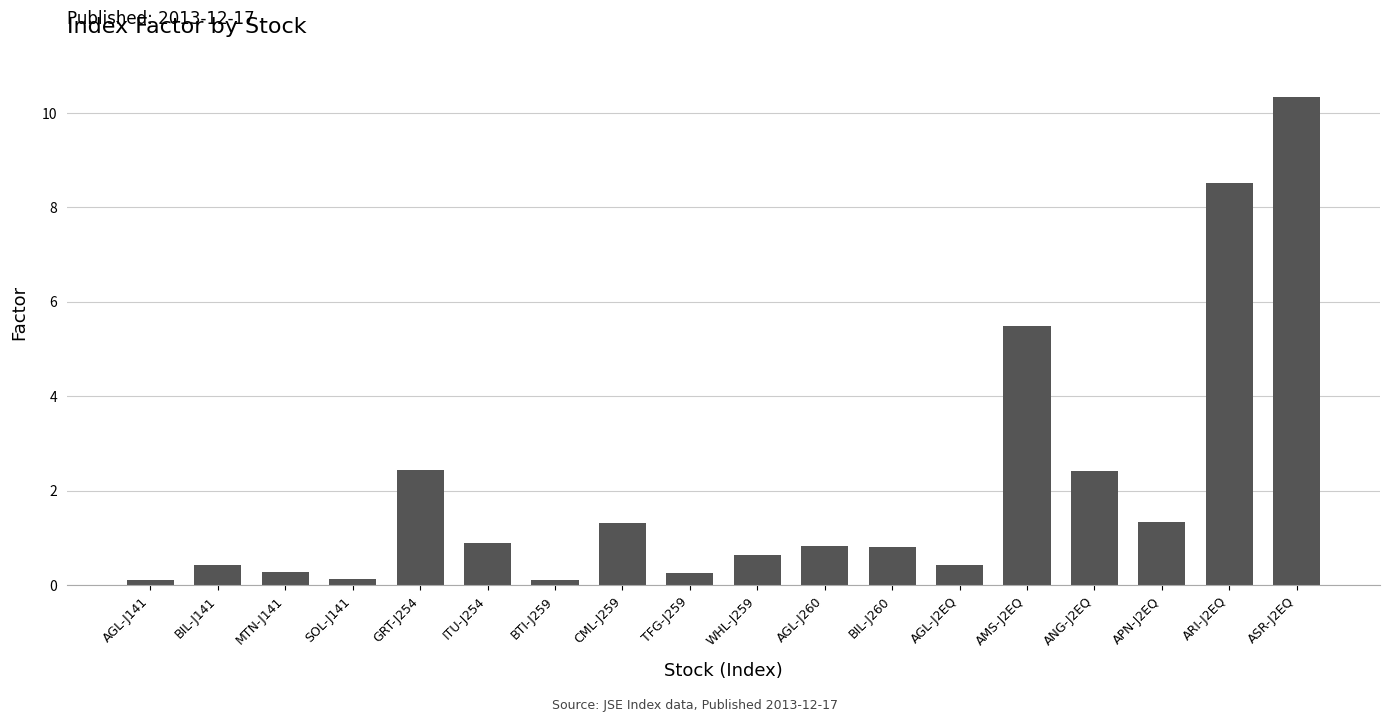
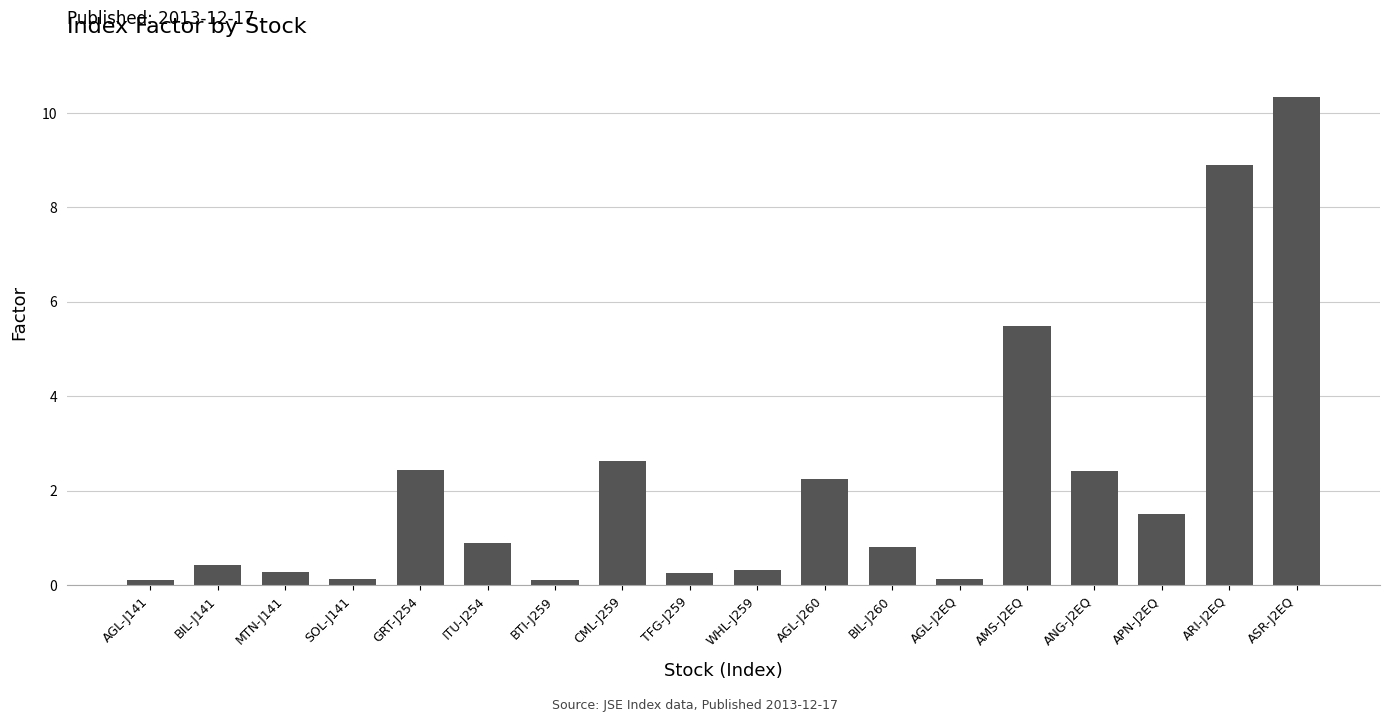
CML-J259: 1.3 -> 2.6
WHL-J259: 0.6 -> 0.3
AGL-J260: 0.8 -> 2.2
AGL-J2EQ: 0.4 -> 0.1
APN-J2EQ: 1.3 -> 1.5
ARI-J2EQ: 8.5 -> 8.9
